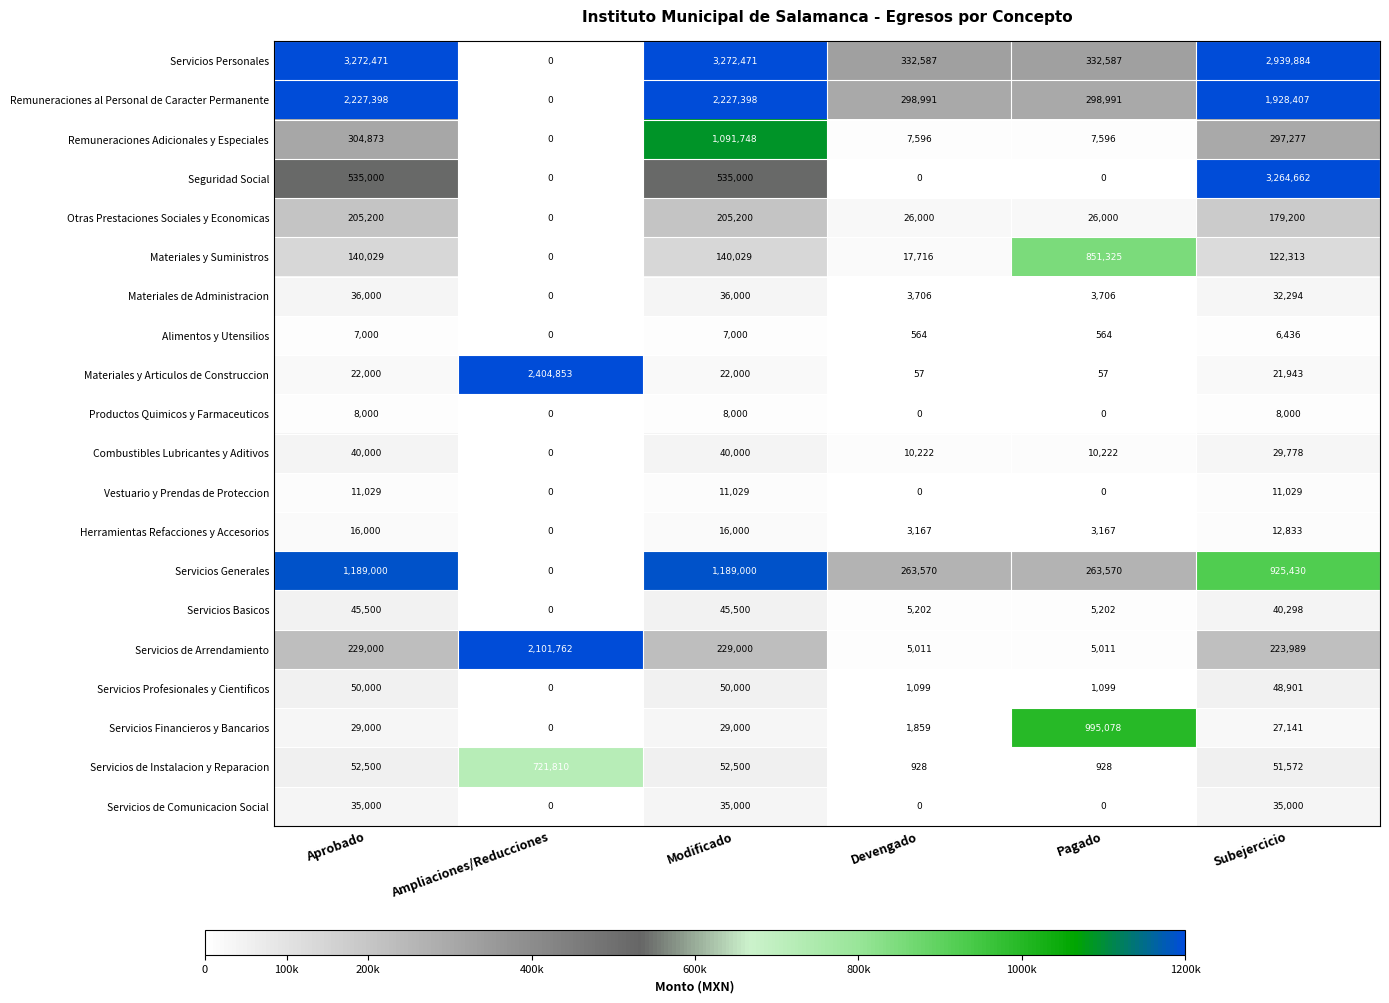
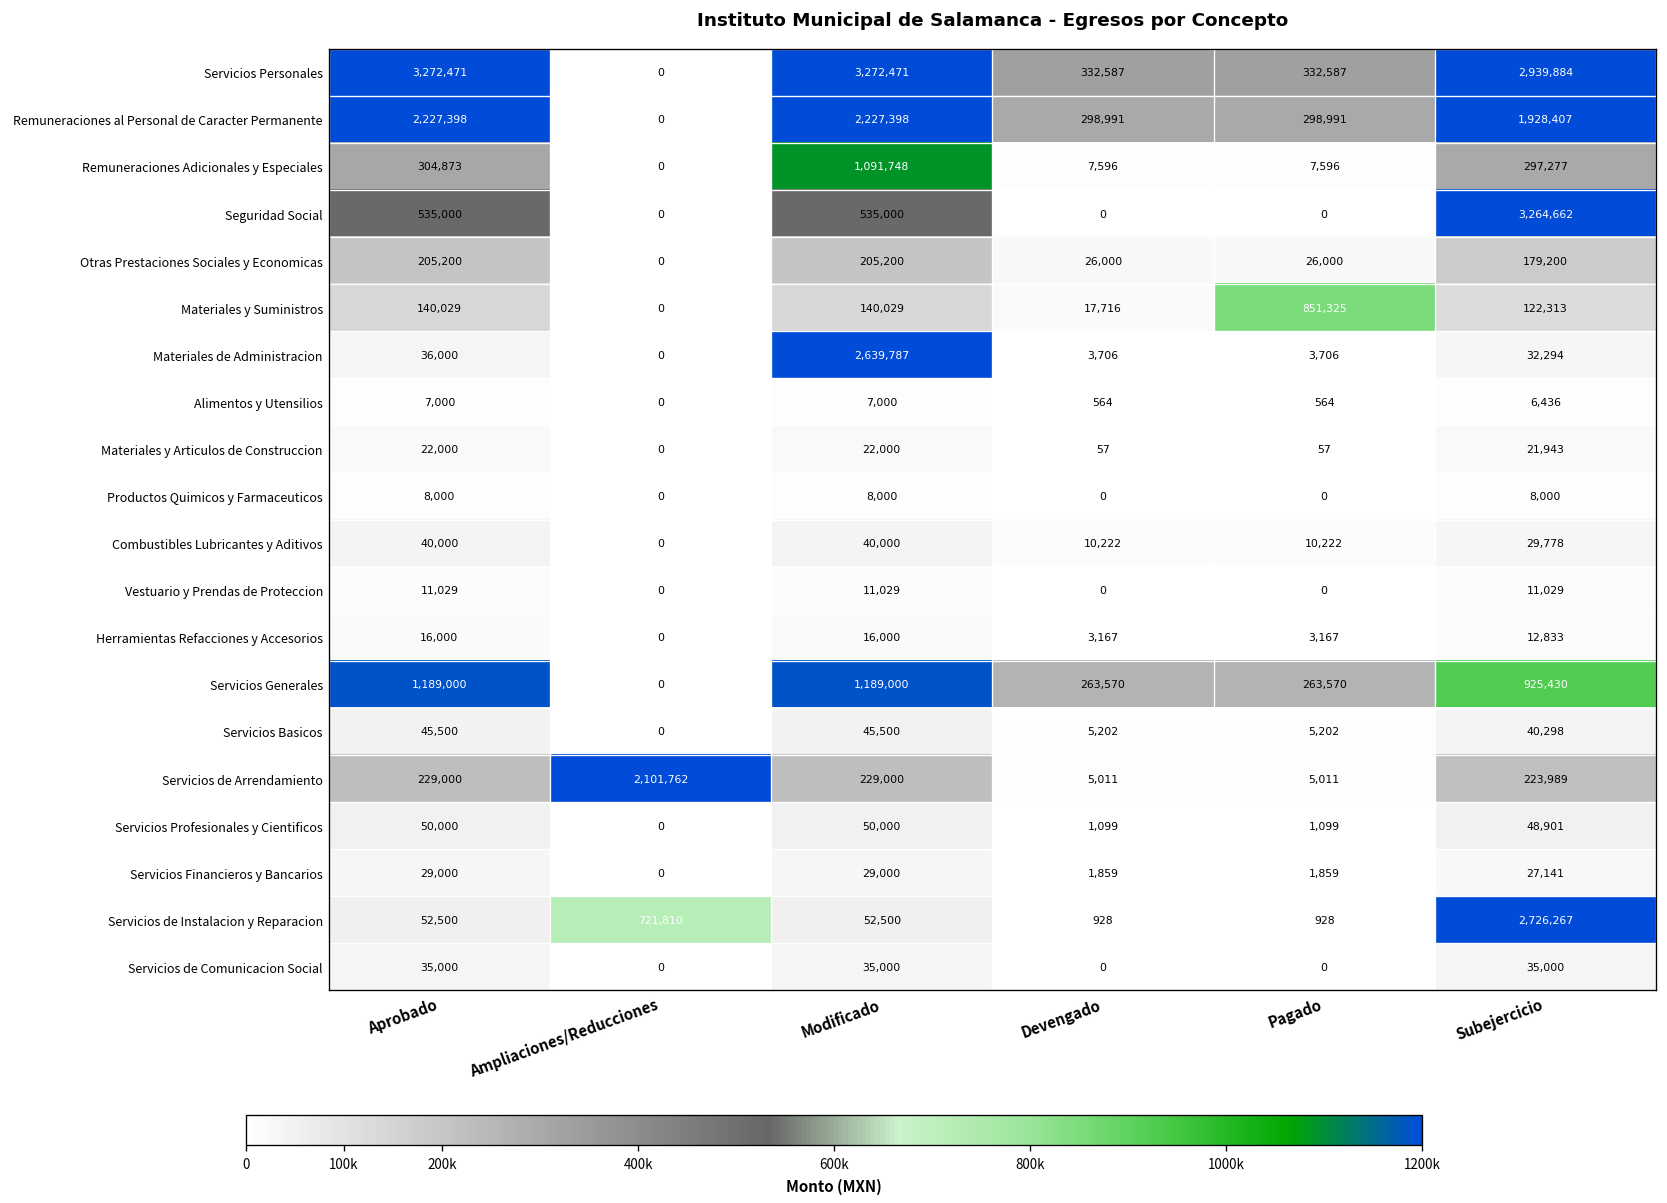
Materiales de Administracion, Modificado: 36,000 -> 2,639,787
Materiales y Articulos de Construccion, Ampliaciones/Reducciones: 2,404,853 -> 0
Servicios Financieros y Bancarios, Pagado: 995,078 -> 1,859
Servicios de Instalacion y Reparacion, Subejercicio: 51,572 -> 2,726,267
